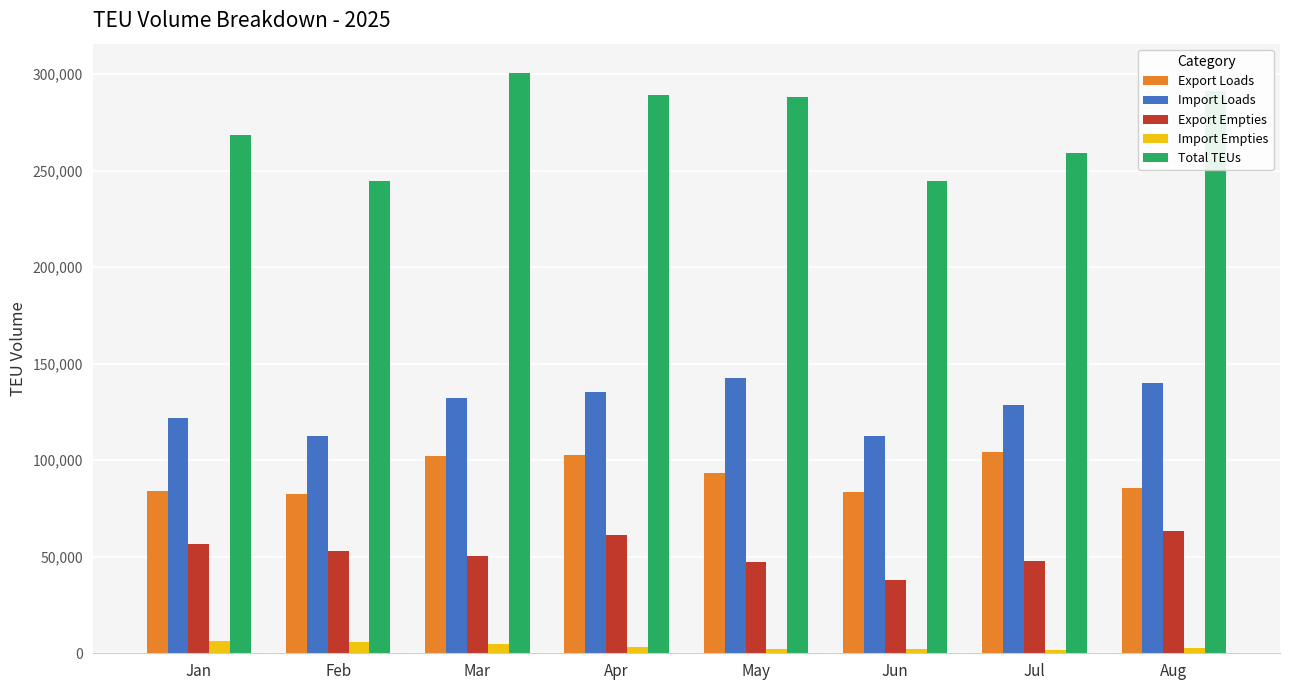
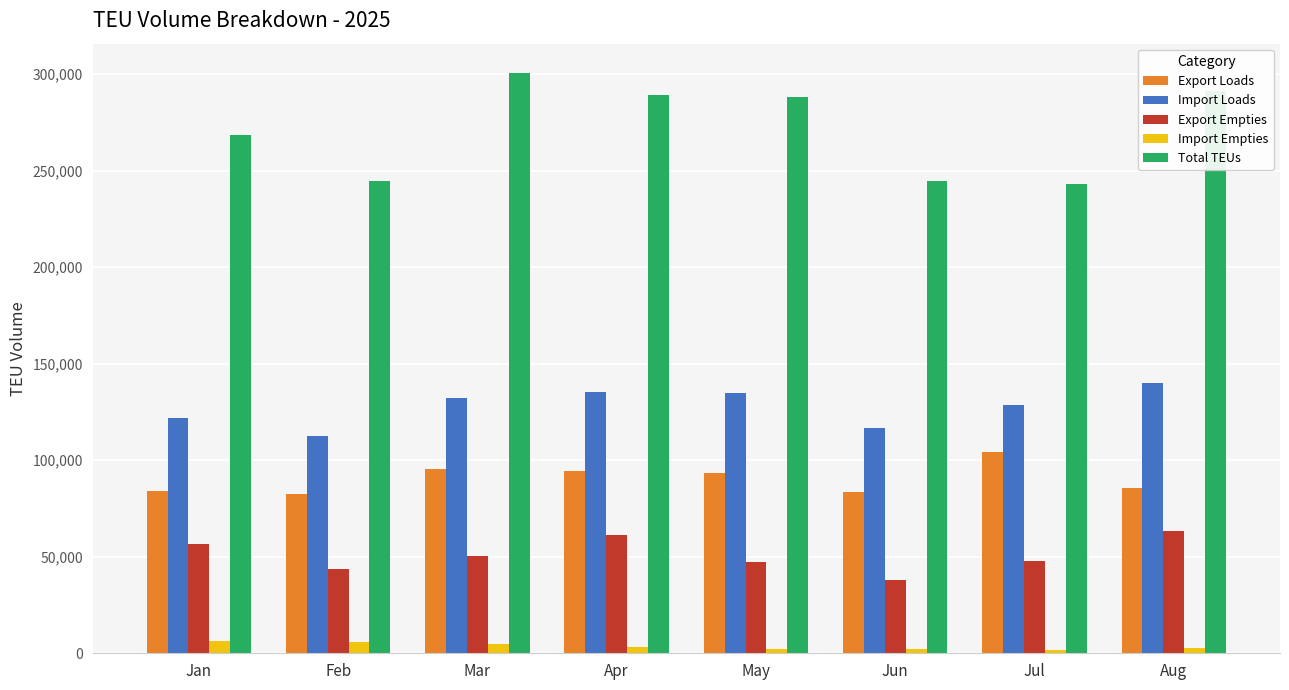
Export Empties, Feb: 53,000 -> 44,000
Export Loads, Mar: 102,000 -> 95,000
Export Loads, Apr: 103,000 -> 94,000
Import Loads, May: 143,000 -> 135,000
Import Loads, Jun: 112,000 -> 117,000
Total TEUs, Jul: 259,000 -> 243,000
